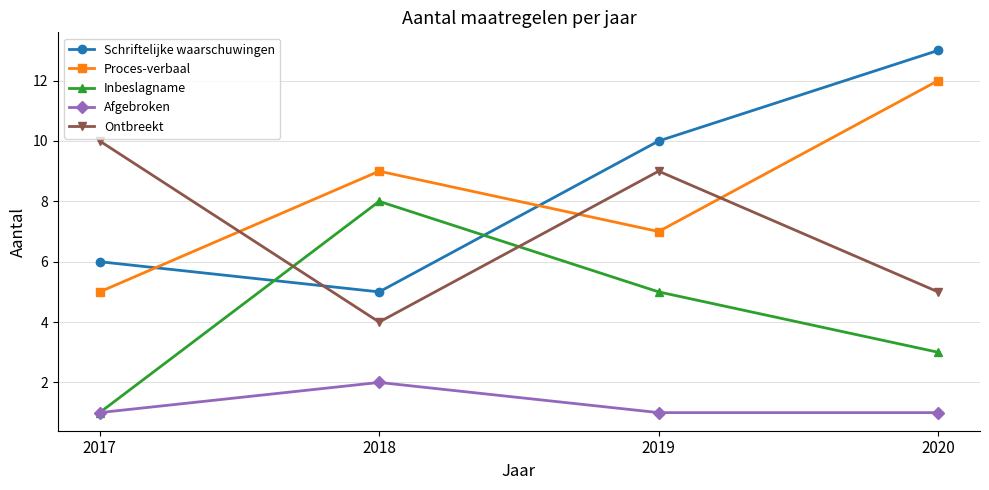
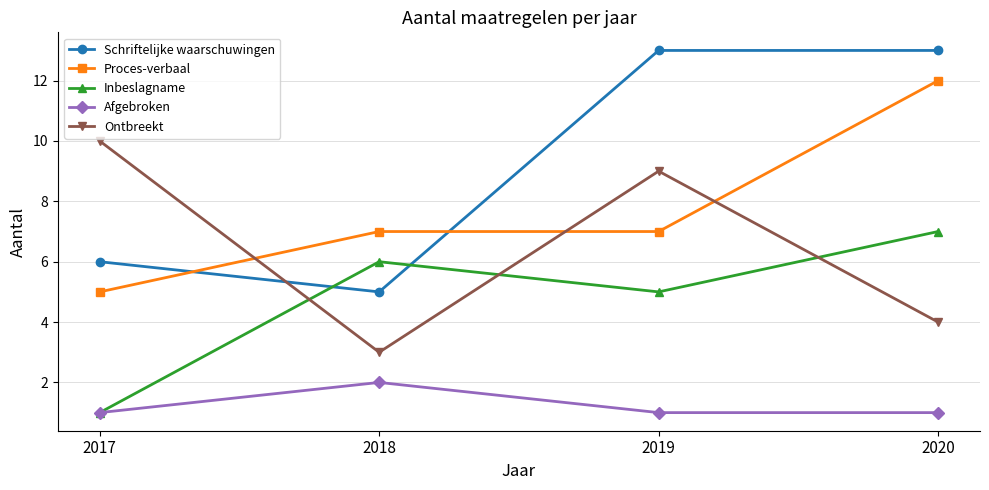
Proces-verbaal, 2018: 9 -> 7
Inbeslagname, 2018: 8 -> 6
Ontbreekt, 2018: 4 -> 3
Schriftelijke waarschuwingen, 2019: 10 -> 13
Inbeslagname, 2020: 3 -> 7
Ontbreekt, 2020: 5 -> 4
